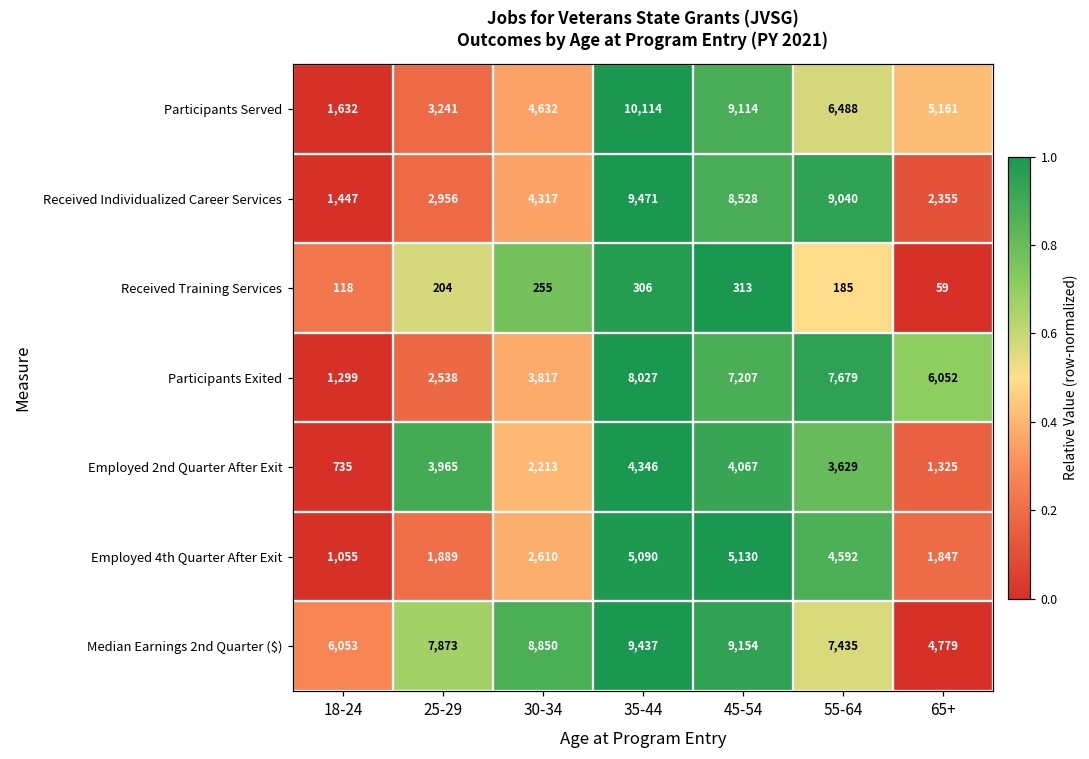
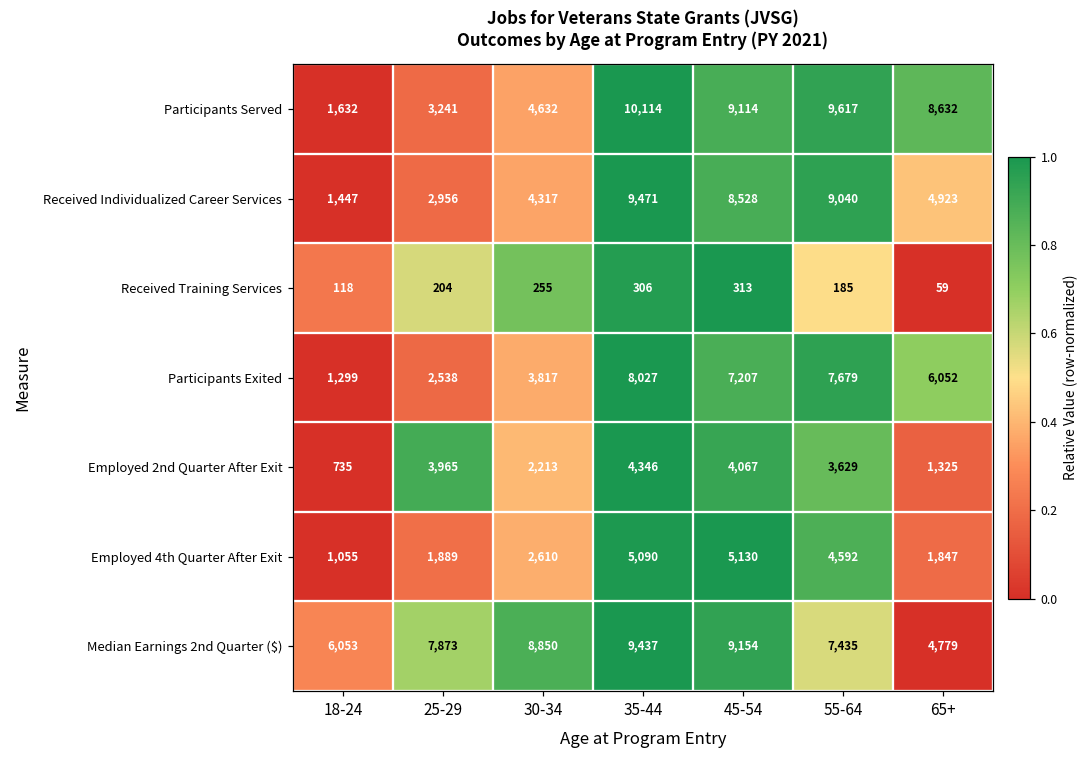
Participants Served, 55-64: 6,488 -> 9,617
Participants Served, 65+: 5,161 -> 8,632
Received Individualized Career Services, 65+: 2,355 -> 4,923
